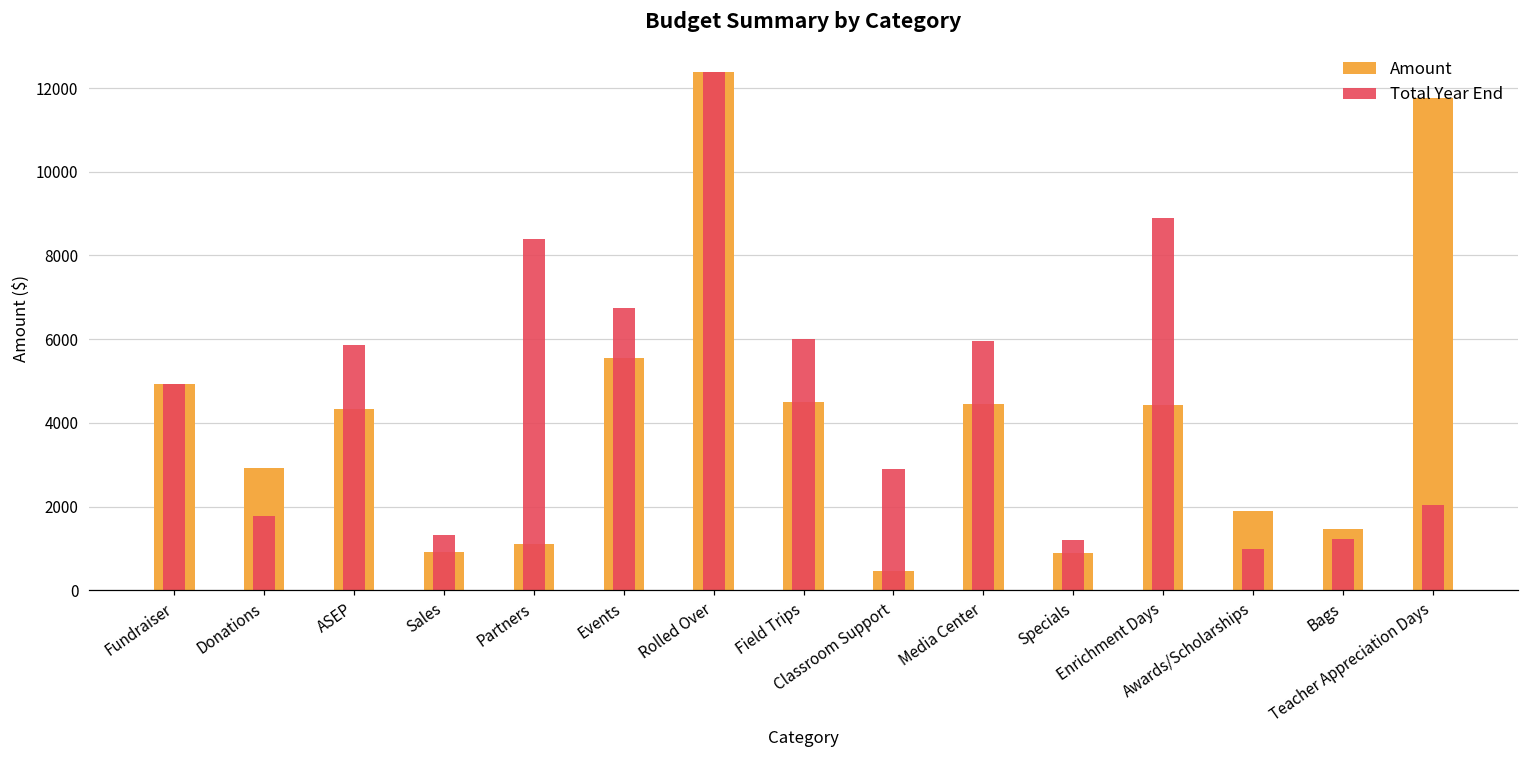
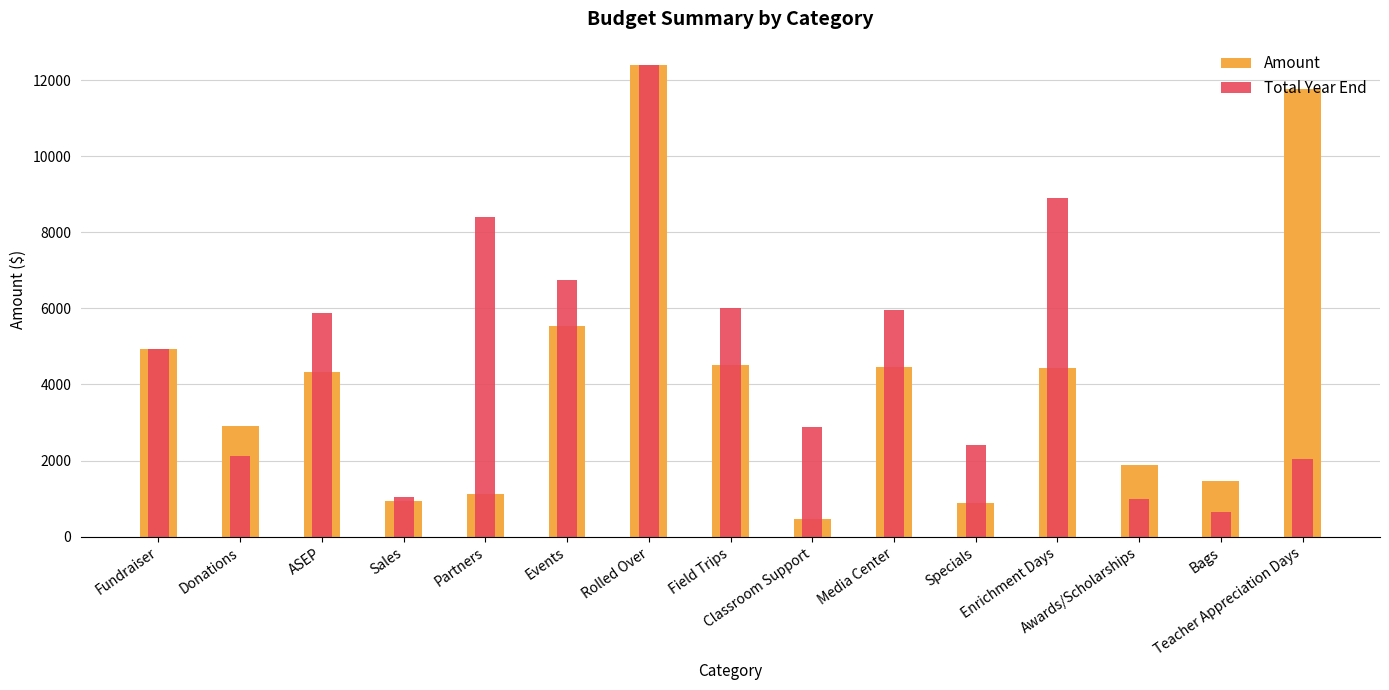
Total Year End, Donations: 1800 -> 2100
Total Year End, Sales: 1300 -> 1100
Total Year End, Specials: 1200 -> 2400
Total Year End, Bags: 1200 -> 700
